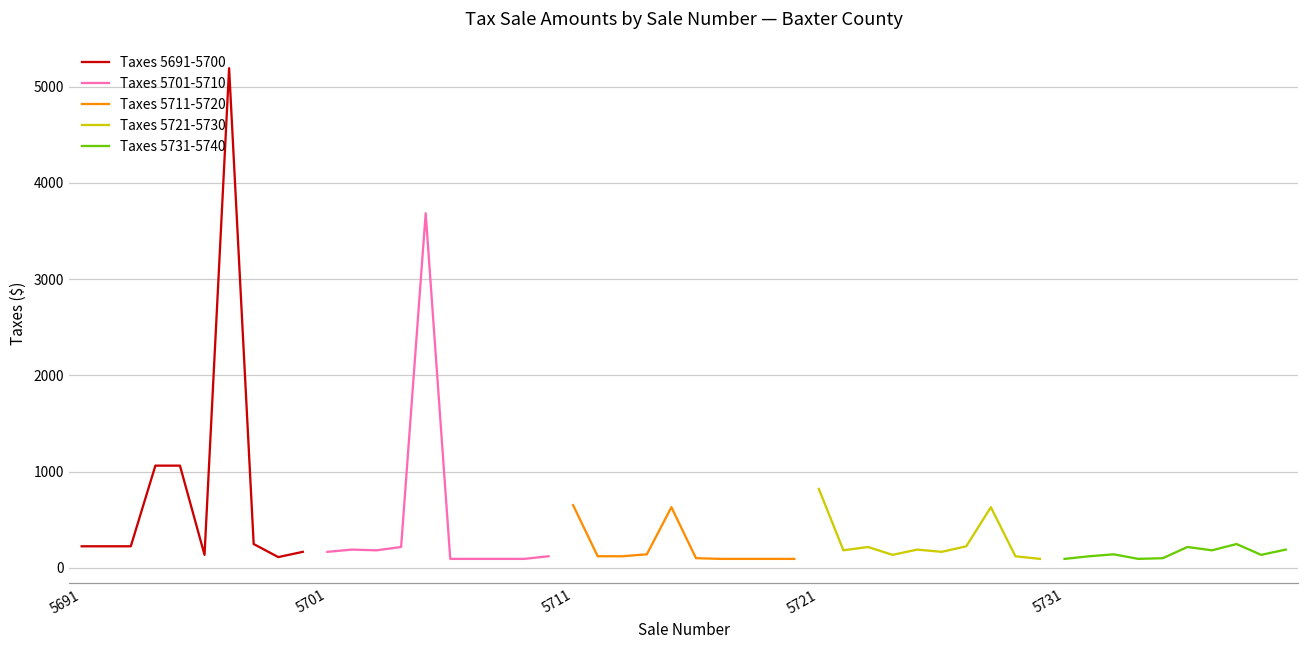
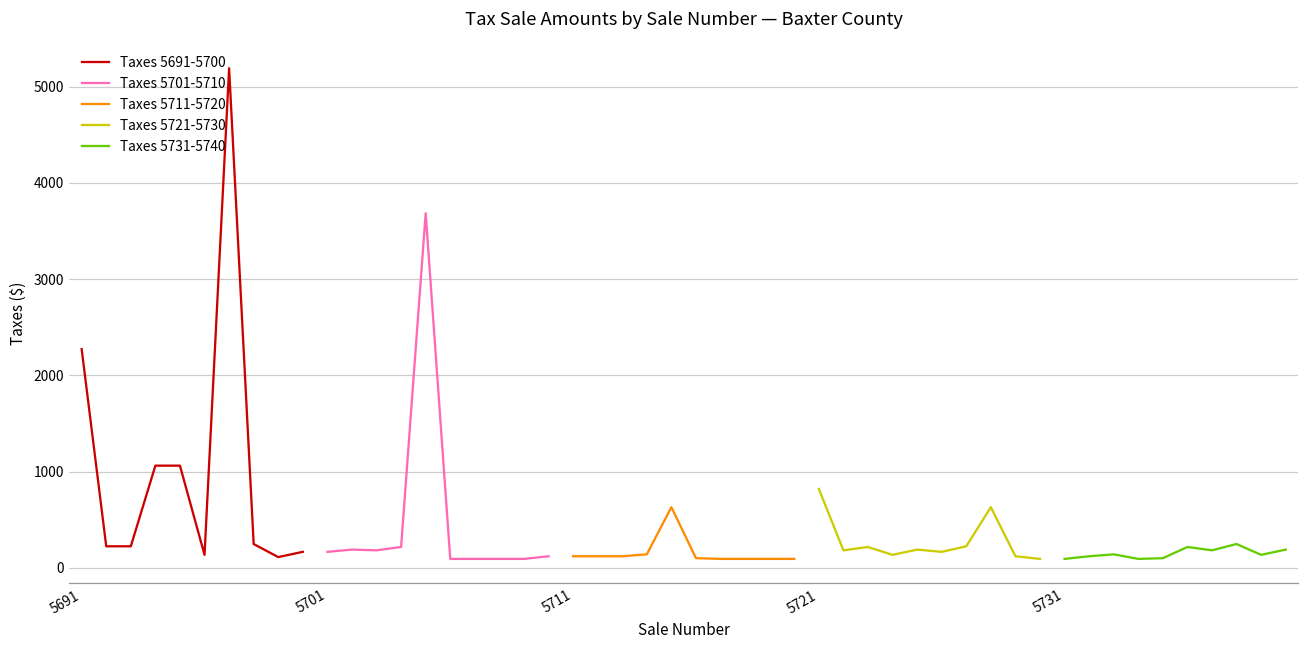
Taxes 5691-5700, 5691: 200 -> 2300
Taxes 5711-5720, 5711: 700 -> 100
